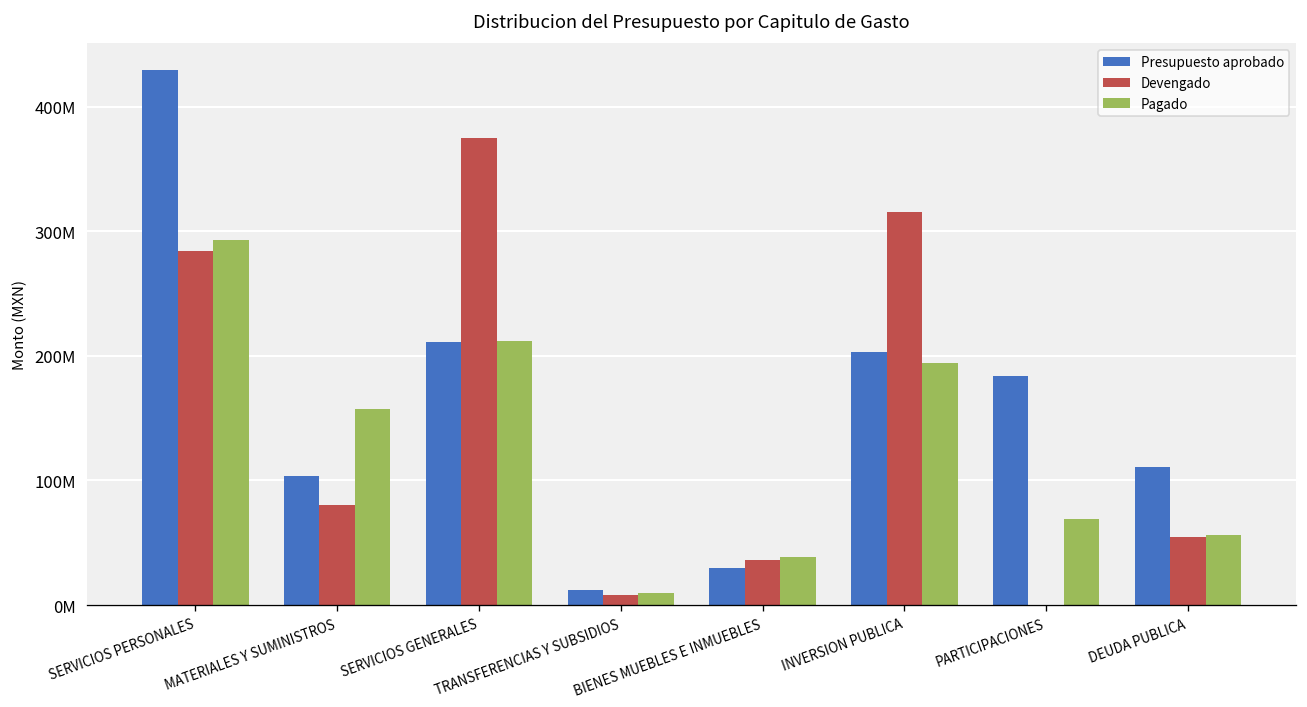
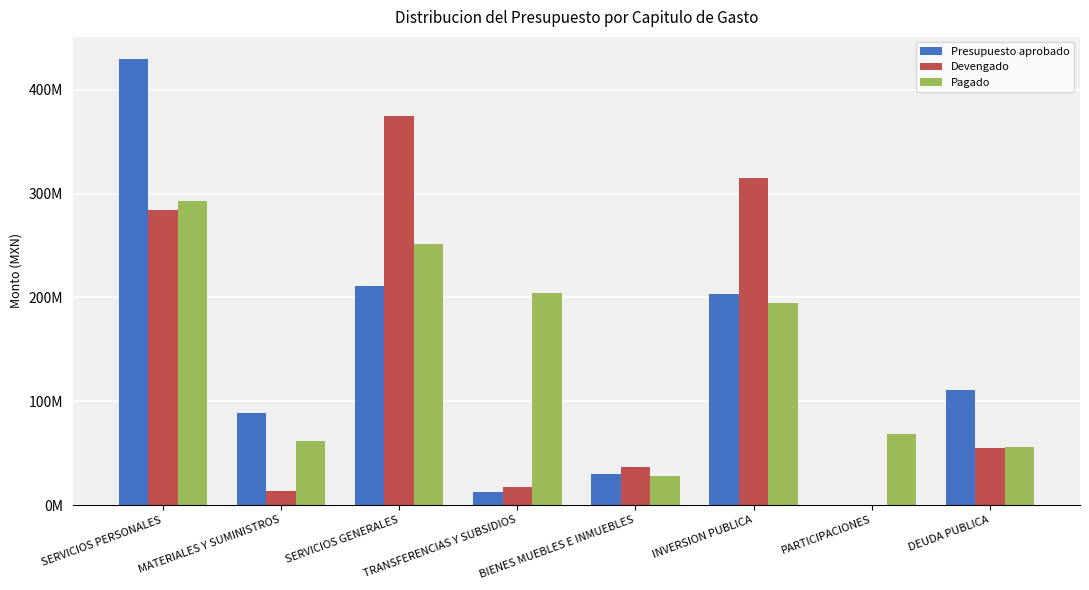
Presupuesto aprobado, MATERIALES Y SUMINISTROS: 103000000 -> 88000000
Devengado, MATERIALES Y SUMINISTROS: 81000000 -> 14000000
Pagado, MATERIALES Y SUMINISTROS: 157000000 -> 62000000
Pagado, SERVICIOS GENERALES: 212000000 -> 251000000
Devengado, TRANSFERENCIAS Y SUBSIDIOS: 8000000 -> 18000000
Pagado, TRANSFERENCIAS Y SUBSIDIOS: 10000000 -> 204000000
Pagado, BIENES MUEBLES E INMUEBLES: 38000000 -> 28000000
Presupuesto aprobado, PARTICIPACIONES: 184000000 -> 0
